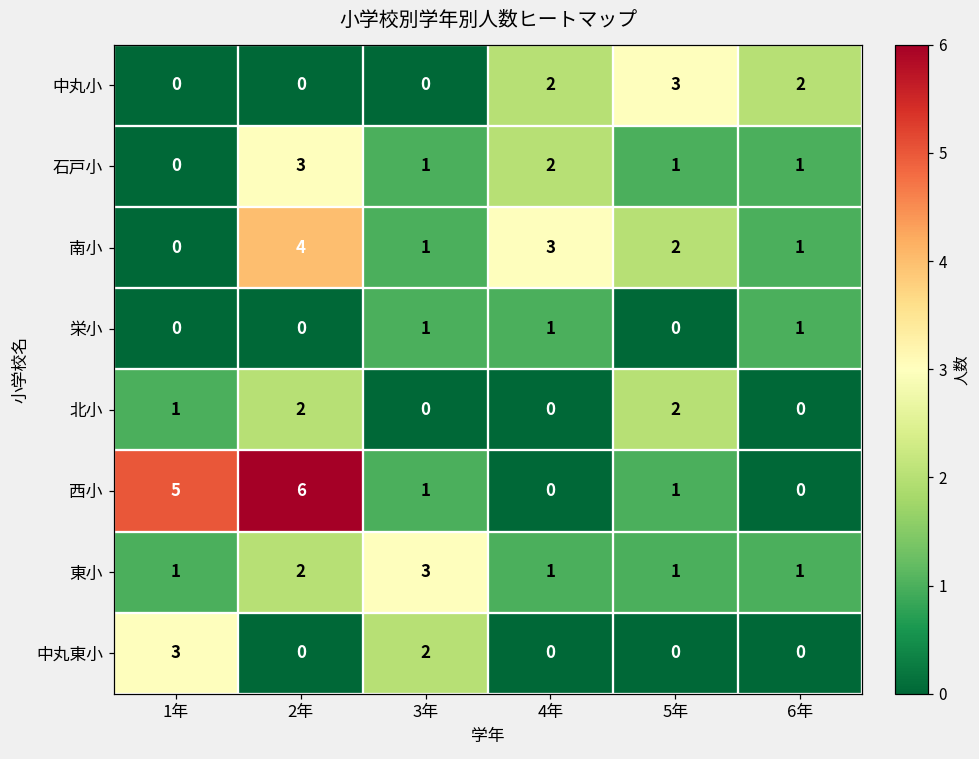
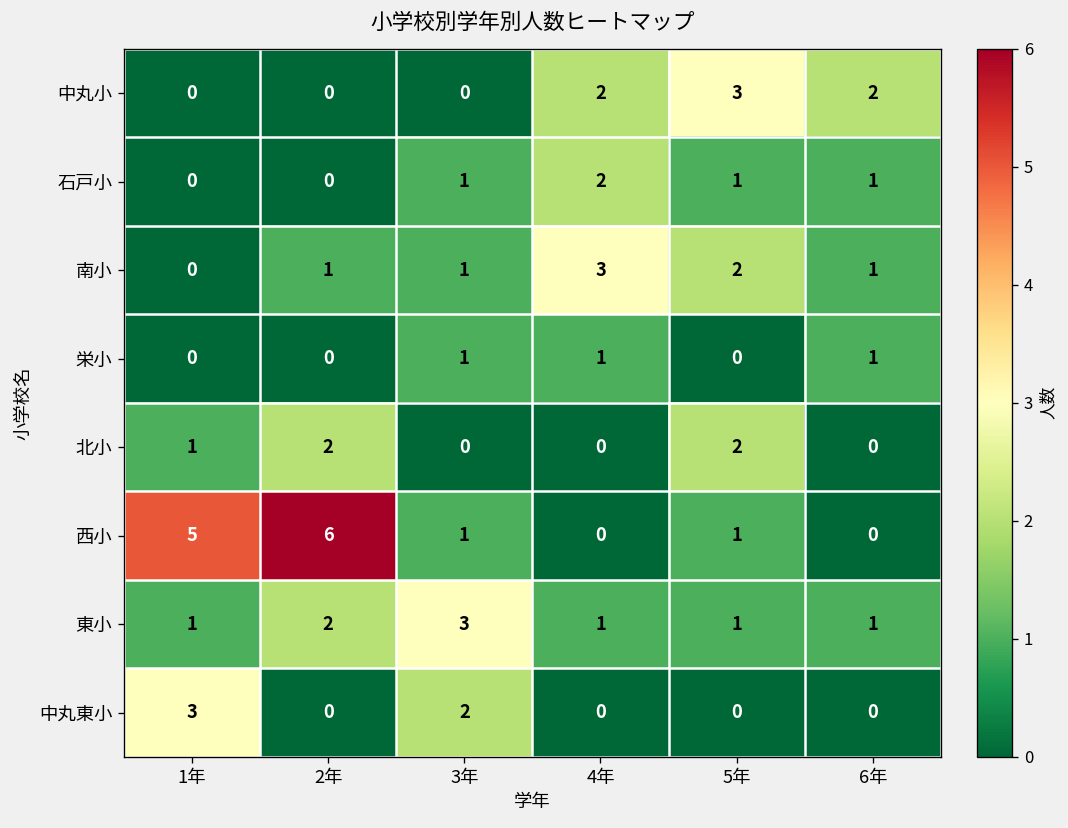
石戸小, 2年: 3 -> 0
南小, 2年: 4 -> 1
